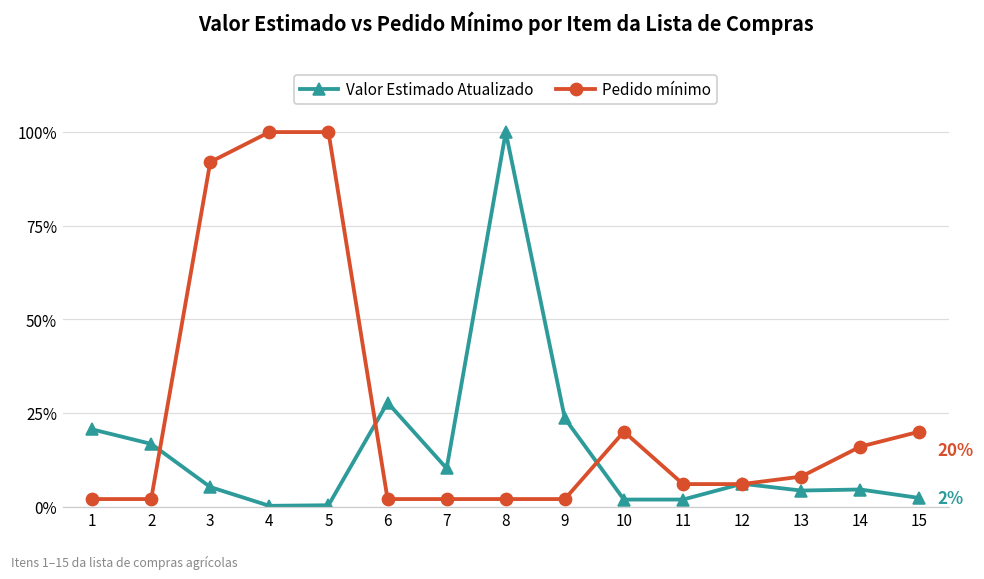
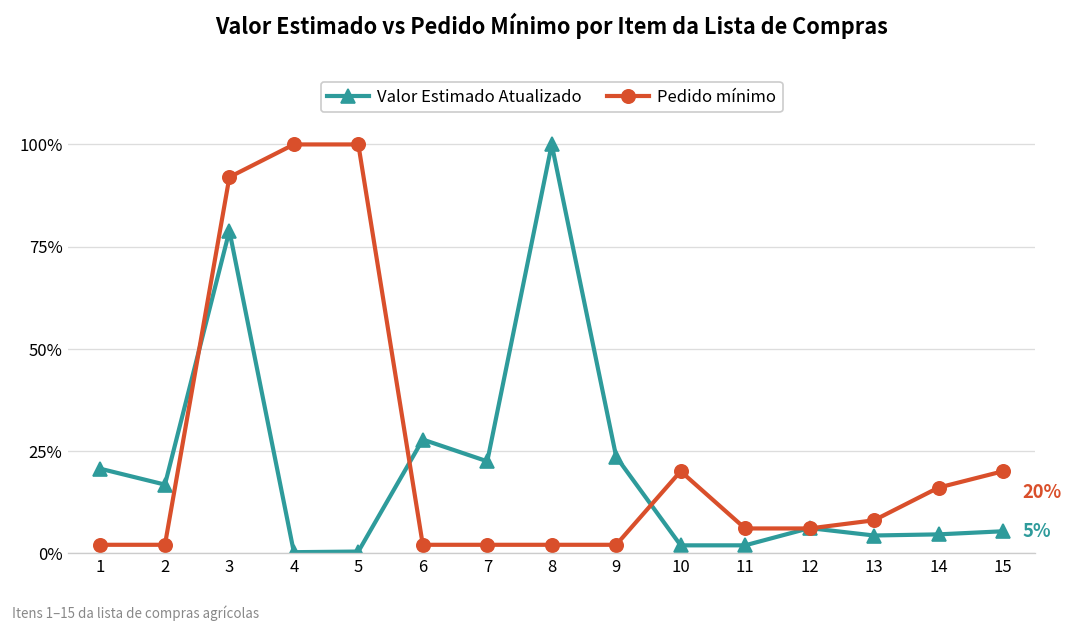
Valor Estimado Atualizado, 3: 5% -> 79%
Valor Estimado Atualizado, 7: 10% -> 22%
Valor Estimado Atualizado, 15: 2% -> 5%
